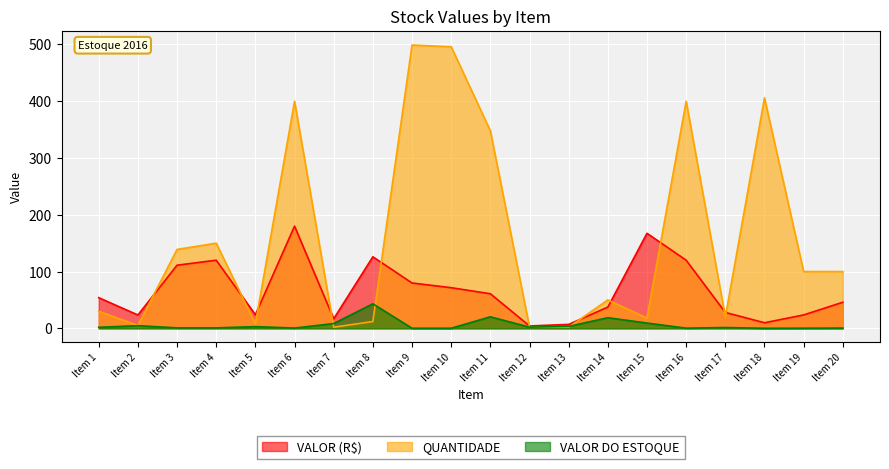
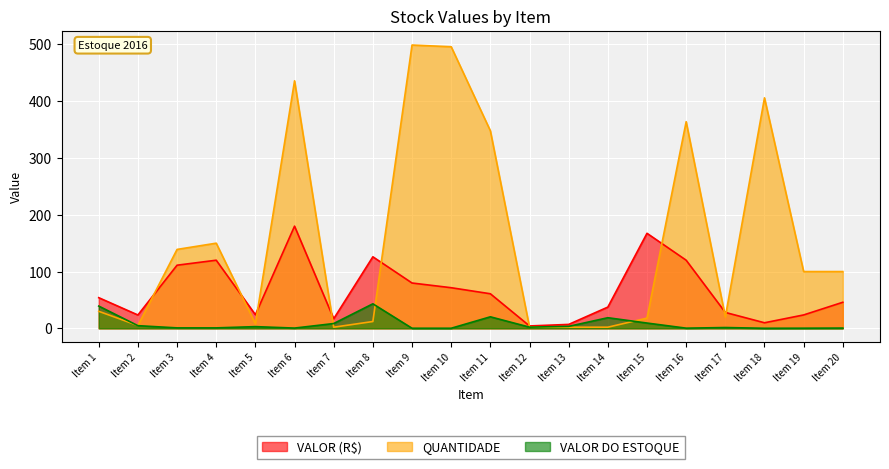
VALOR DO ESTOQUE, Item 1: 0 -> 40
QUANTIDADE, Item 6: 400 -> 440
QUANTIDADE, Item 14: 50 -> 0
QUANTIDADE, Item 16: 400 -> 360
